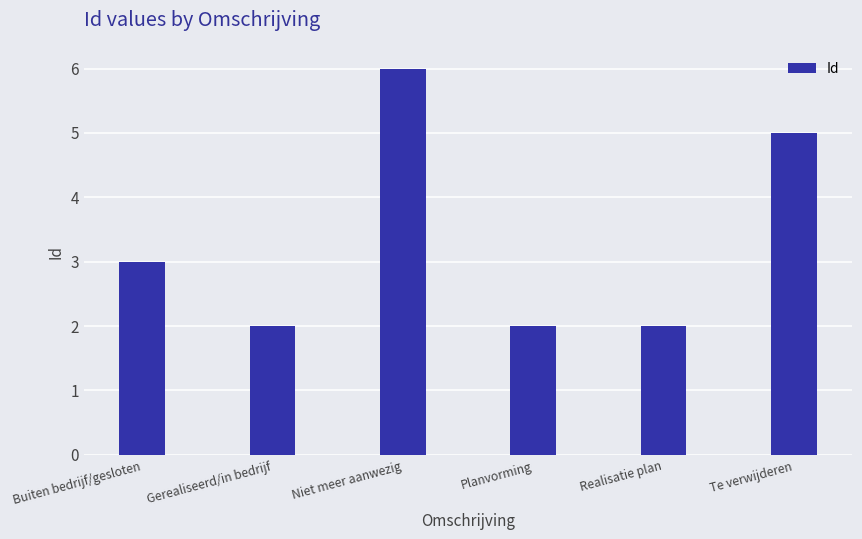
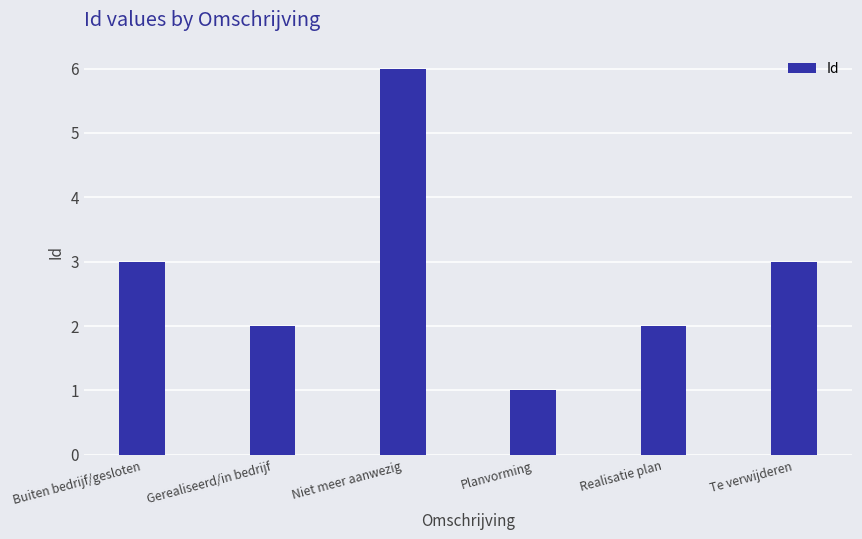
Planvorming: 2 -> 1
Te verwijderen: 5 -> 3
